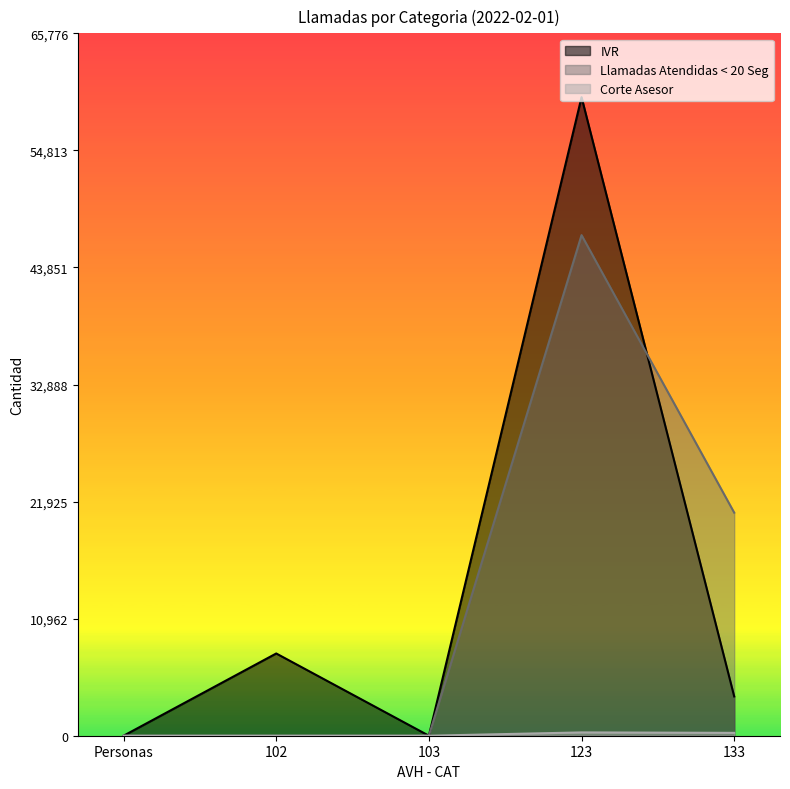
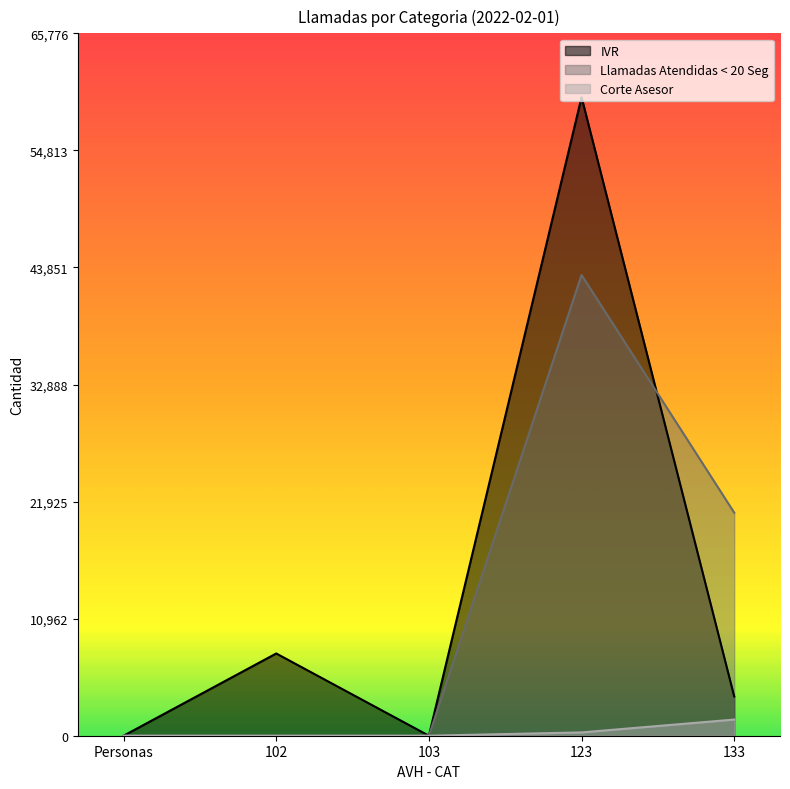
Llamadas Atendidas < 20 Seg, 123: 46,900 -> 43,200
Corte Asesor, 133: 300 -> 1,500
